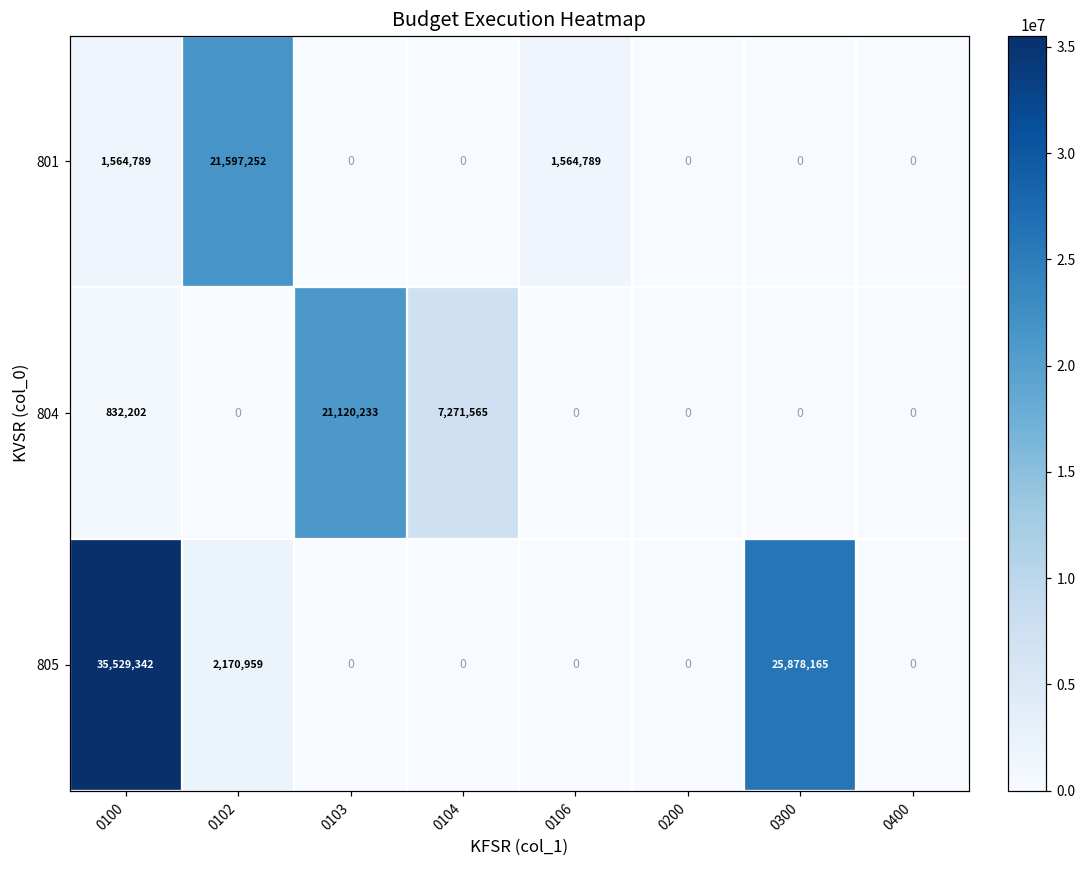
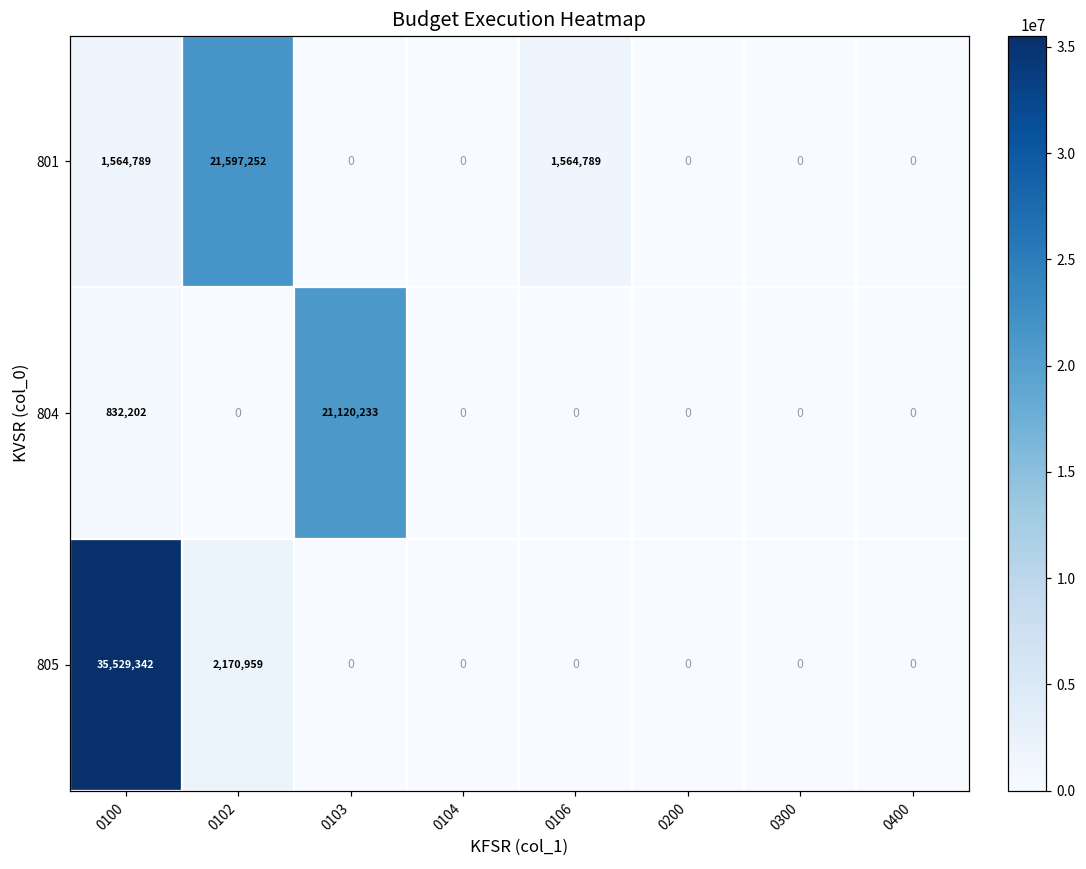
804, 0104: 7,271,565 -> 0
805, 0300: 25,878,165 -> 0
